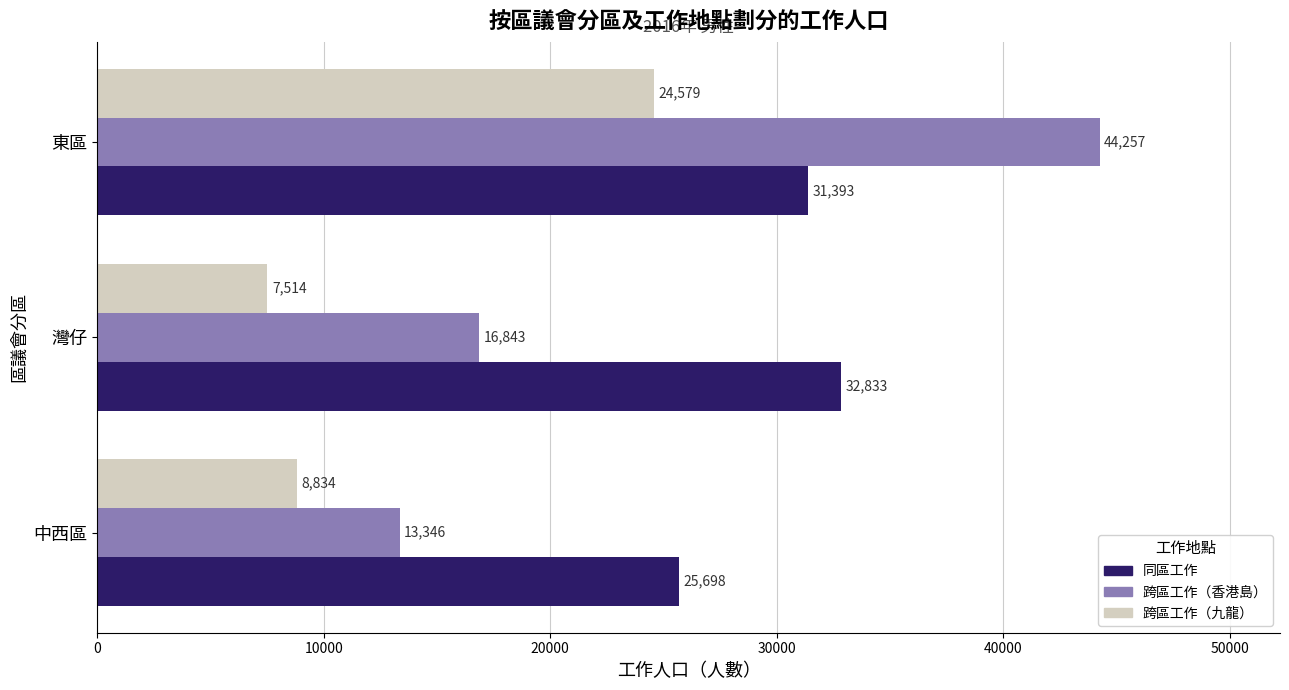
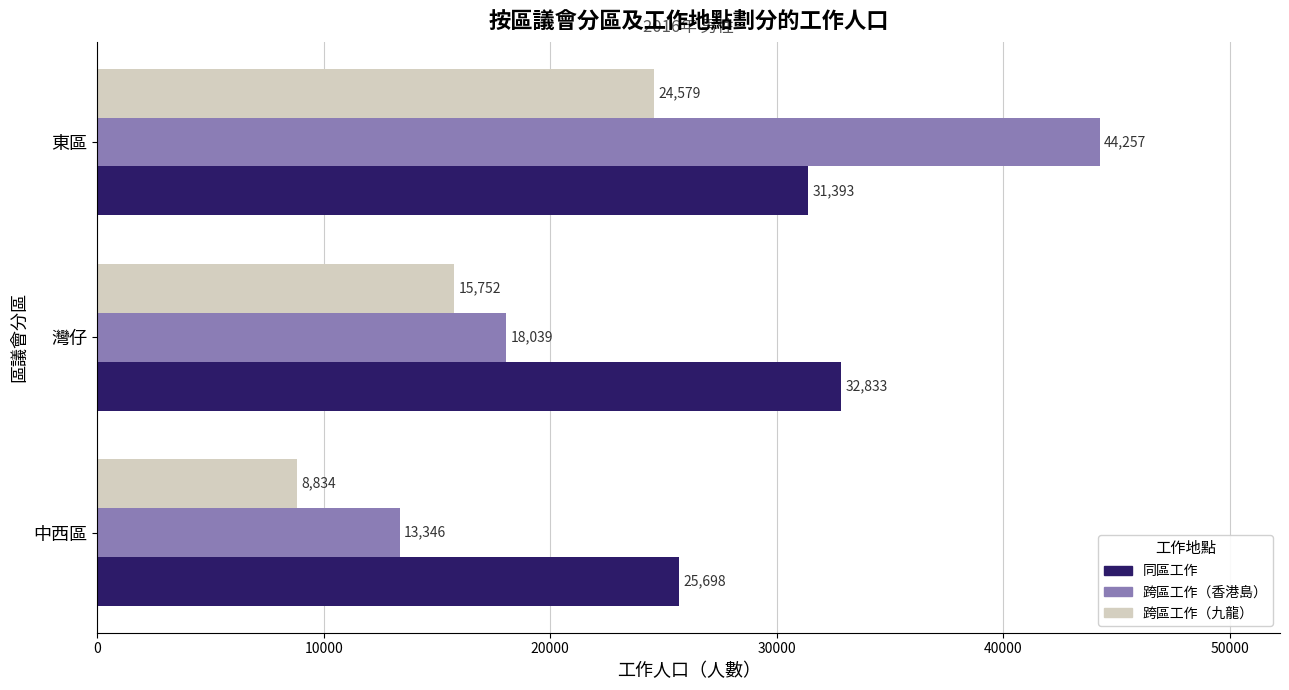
跨區工作（九龍）, 灣仔: 7,514 -> 15,752
跨區工作（香港島）, 灣仔: 16,843 -> 18,039
